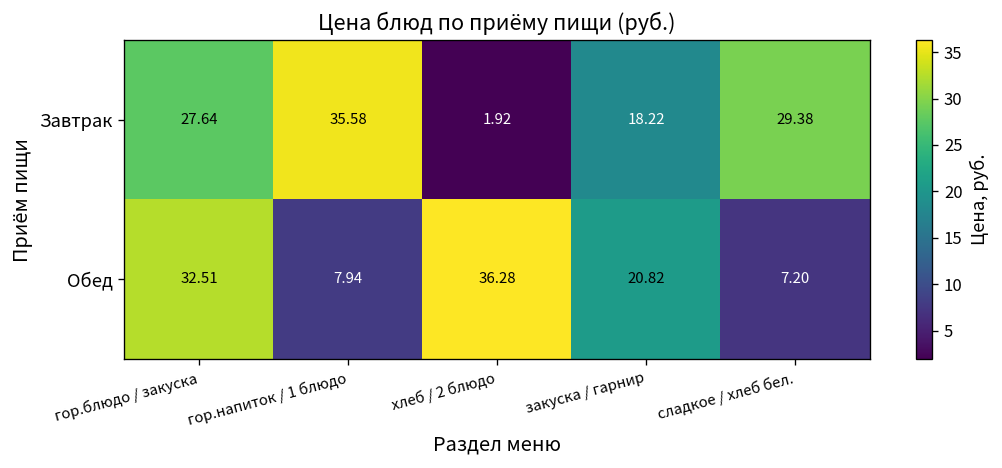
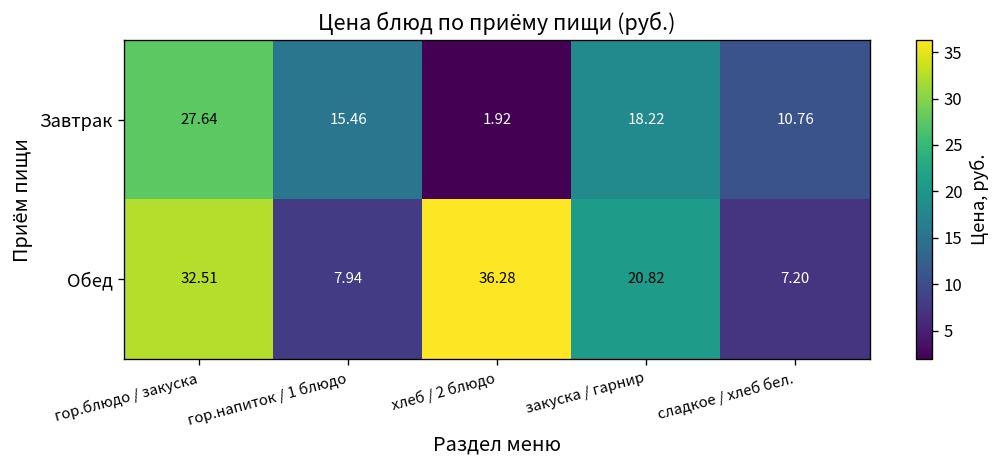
Завтрак, гор.напиток / 1 блюдо: 35.58 -> 15.46
Завтрак, сладкое / хлеб бел.: 29.38 -> 10.76
